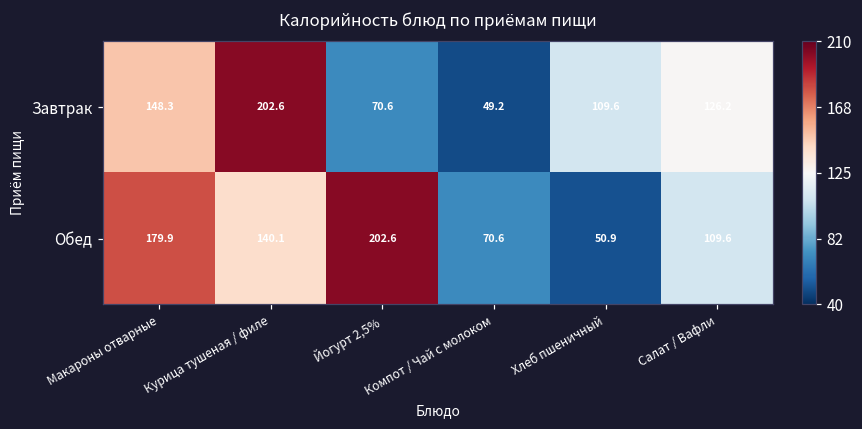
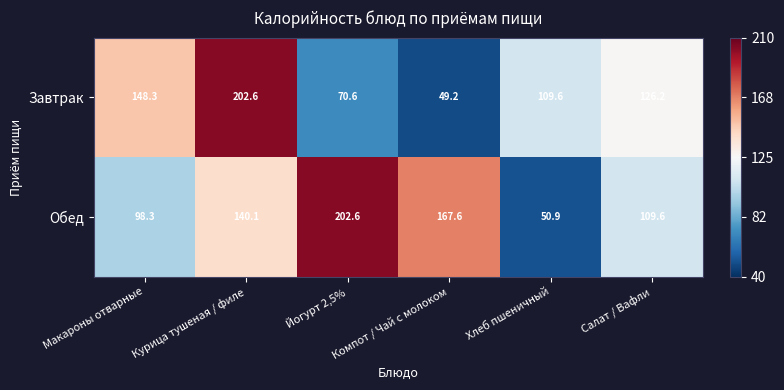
Обед, Макароны отварные: 179.9 -> 98.3
Обед, Компот / Чай с молоком: 70.6 -> 167.6
